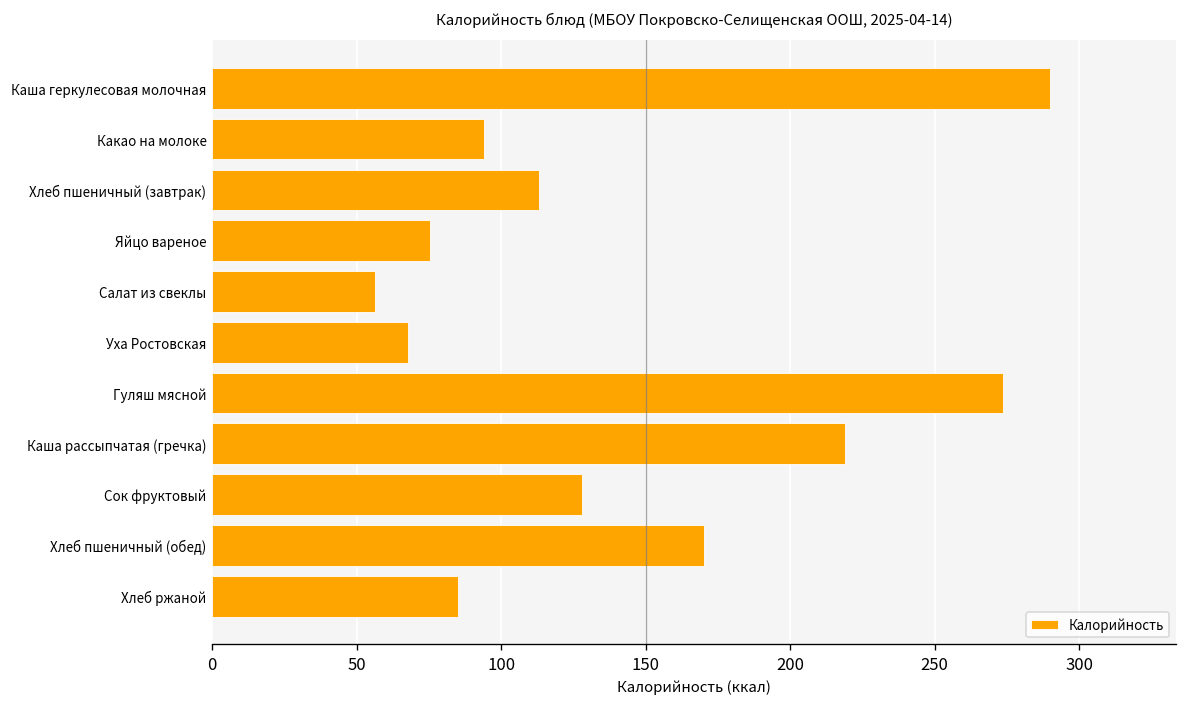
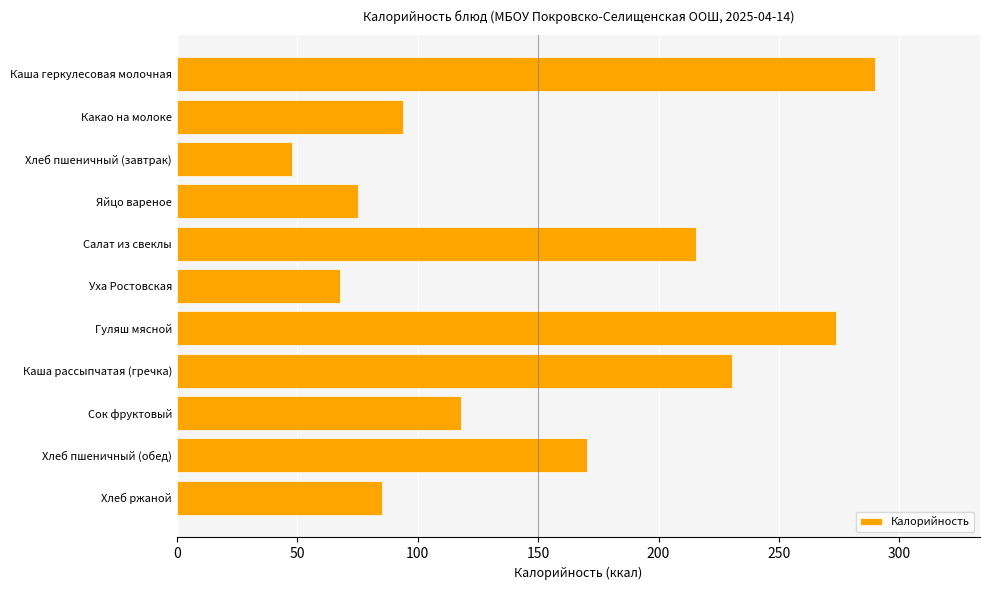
Хлеб пшеничный (завтрак): 113 -> 48
Салат из свеклы: 56 -> 216
Каша рассыпчатая (гречка): 219 -> 230
Сок фруктовый: 128 -> 118
